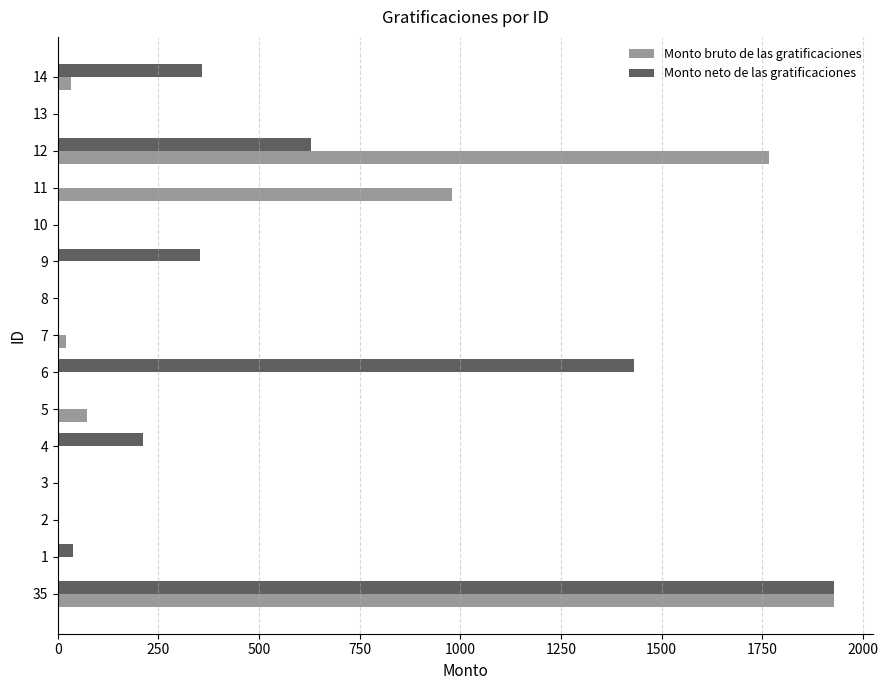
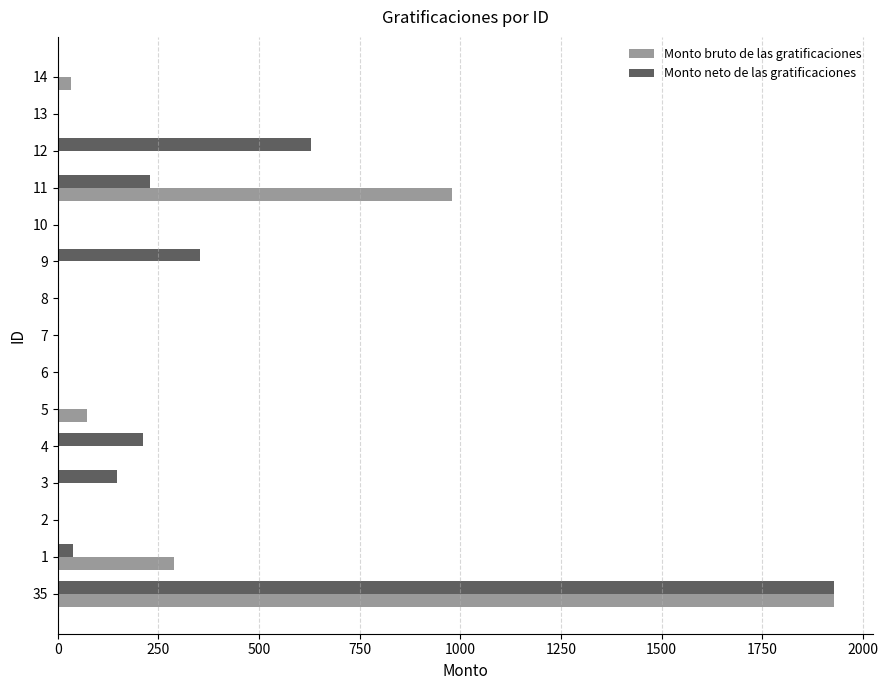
Monto neto de las gratificaciones, 14: 360 -> 0
Monto bruto de las gratificaciones, 12: 1770 -> 0
Monto neto de las gratificaciones, 11: 0 -> 230
Monto bruto de las gratificaciones, 7: 20 -> 0
Monto neto de las gratificaciones, 6: 1430 -> 0
Monto neto de las gratificaciones, 3: 0 -> 150
Monto bruto de las gratificaciones, 1: 0 -> 290
